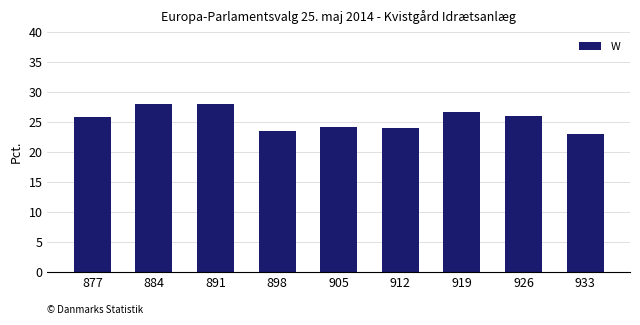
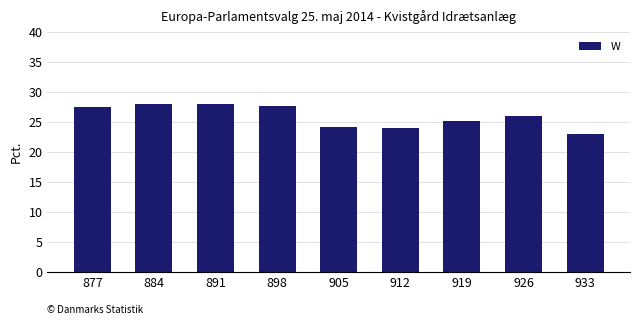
877: 26 -> 27
898: 23 -> 28
919: 27 -> 25
